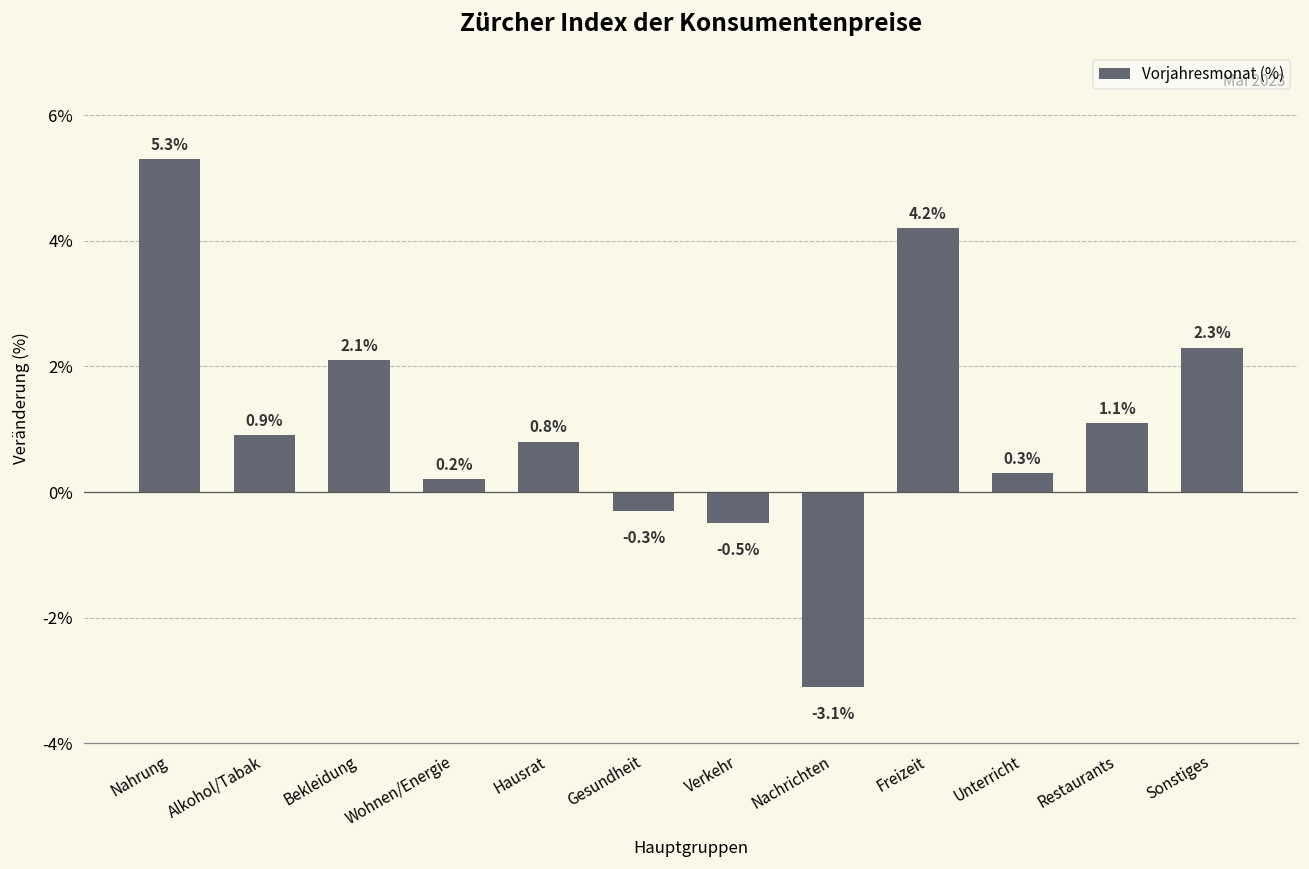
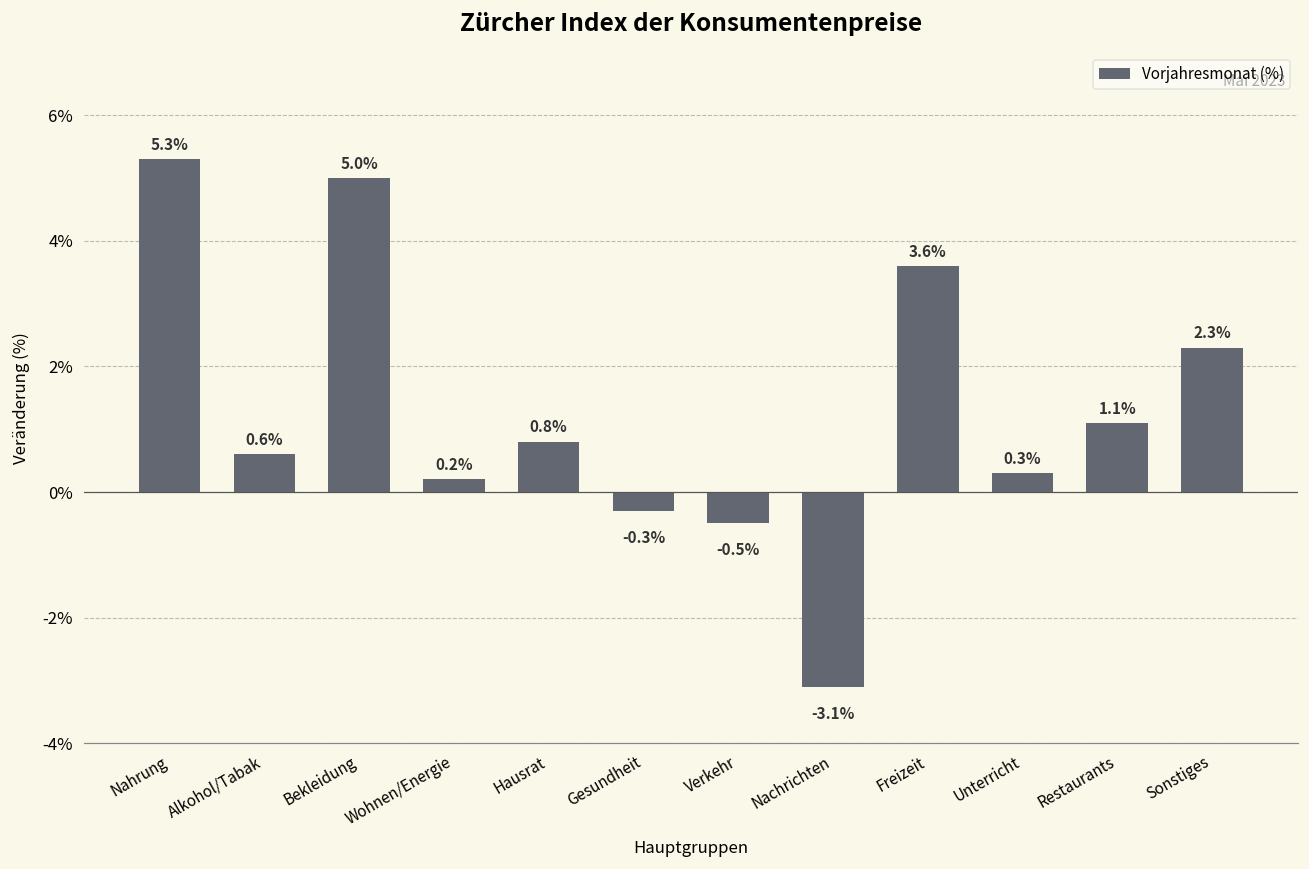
Alkohol/Tabak: 0.9% -> 0.6%
Bekleidung: 2.1% -> 5.0%
Freizeit: 4.2% -> 3.6%
